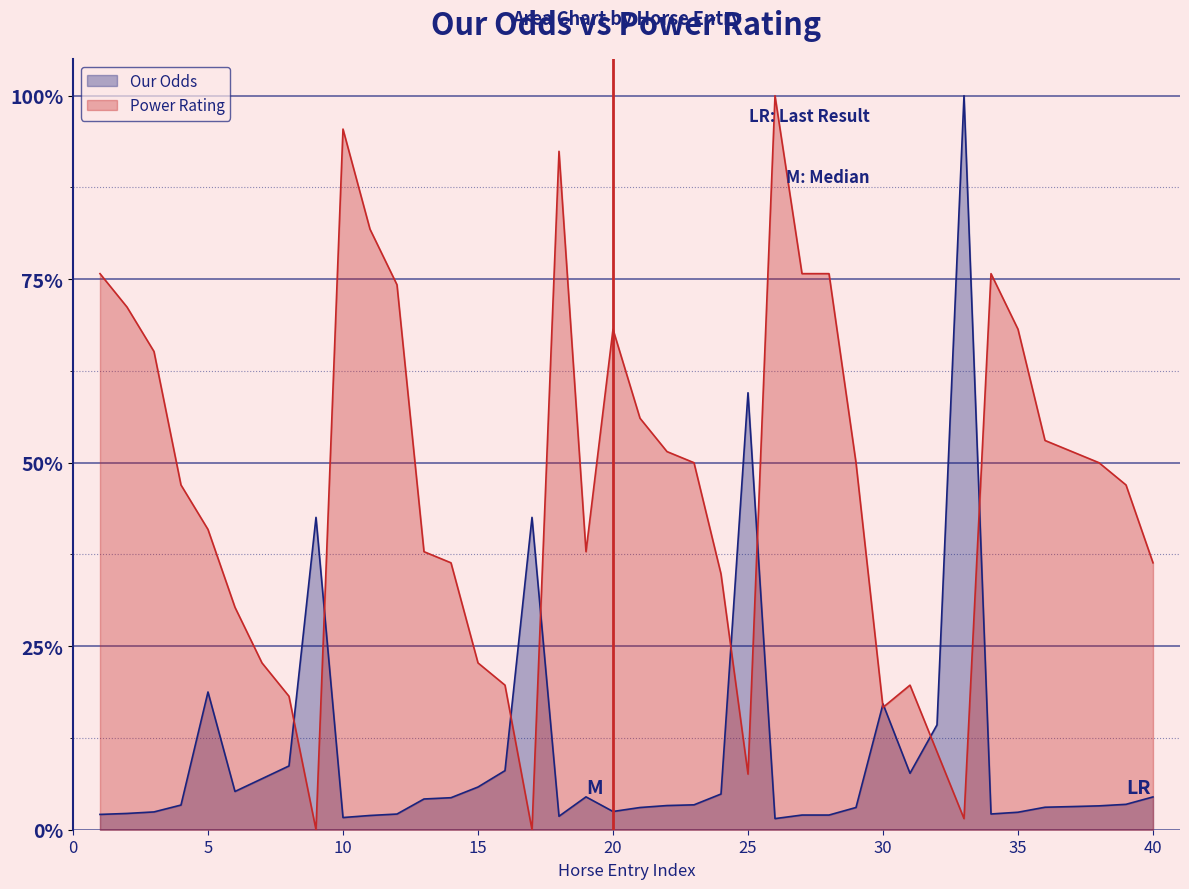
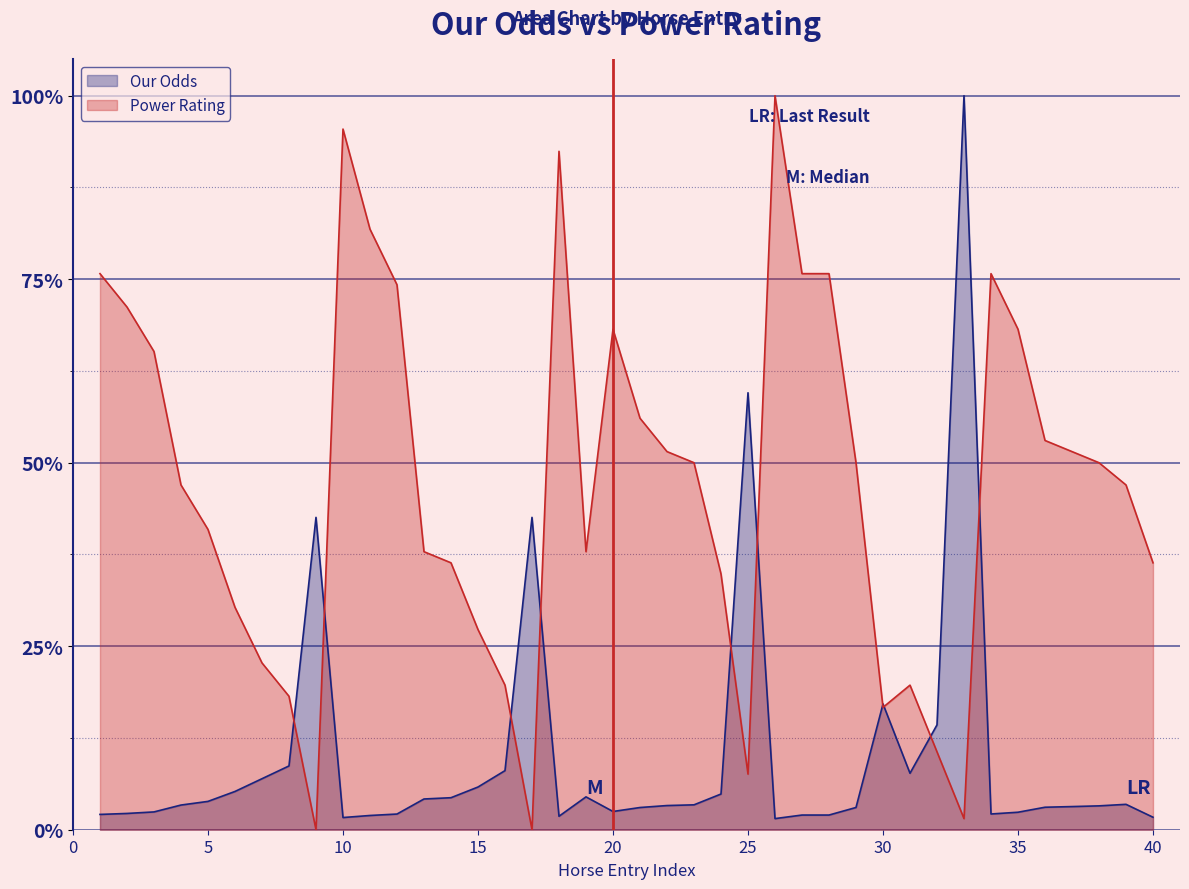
Our Odds, 5: 19% -> 4%
Power Rating, 15: 23% -> 27%
Our Odds, 40: 4% -> 2%
